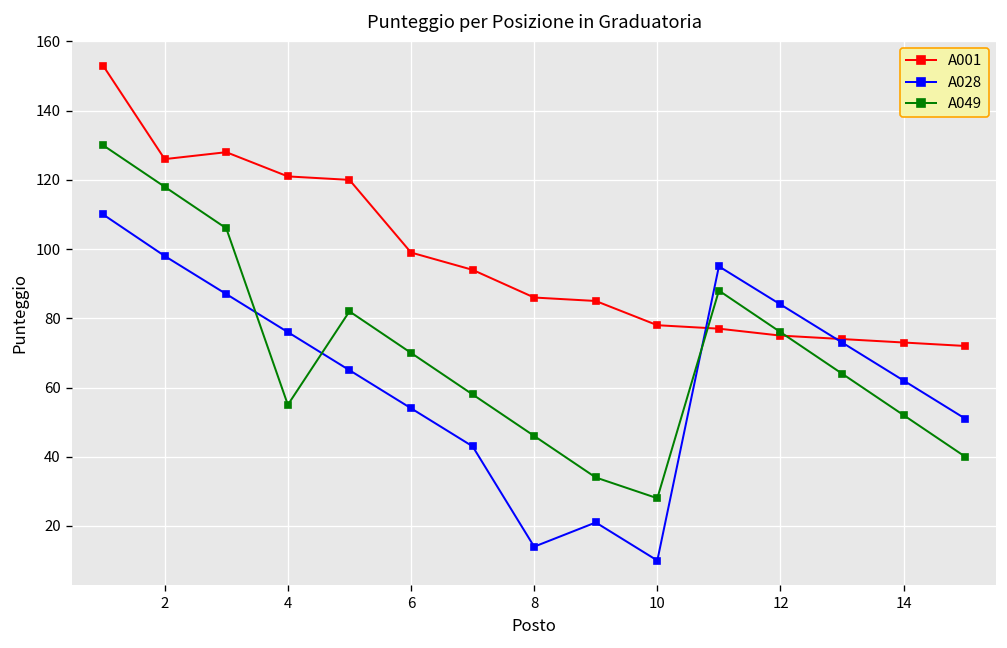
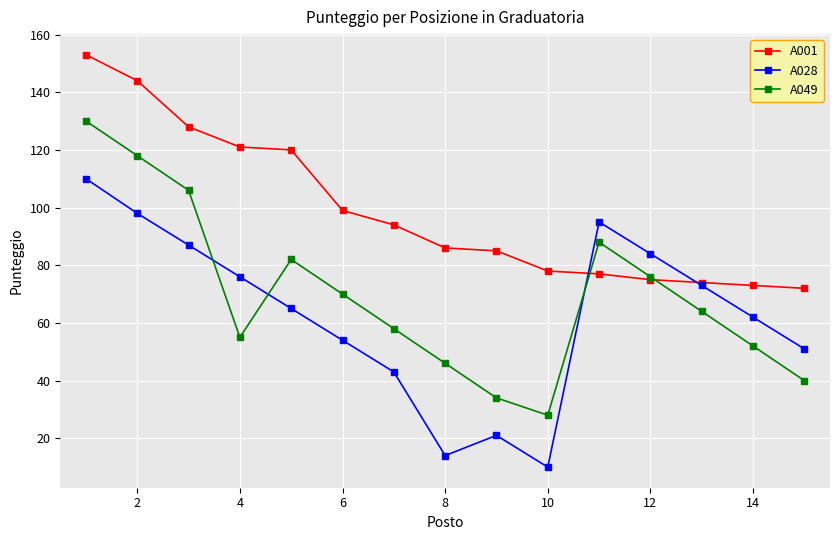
A001, 2: 126 -> 144
